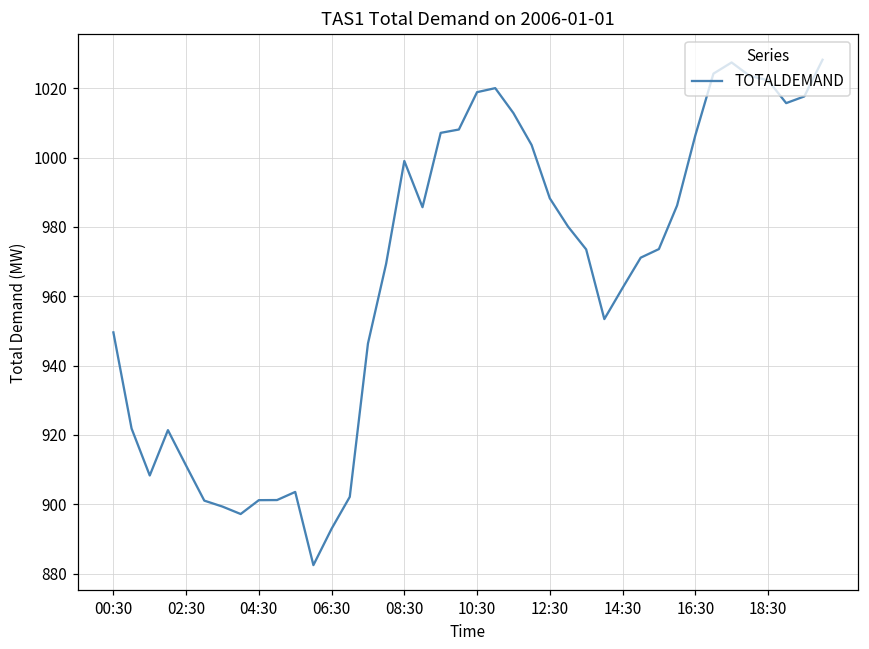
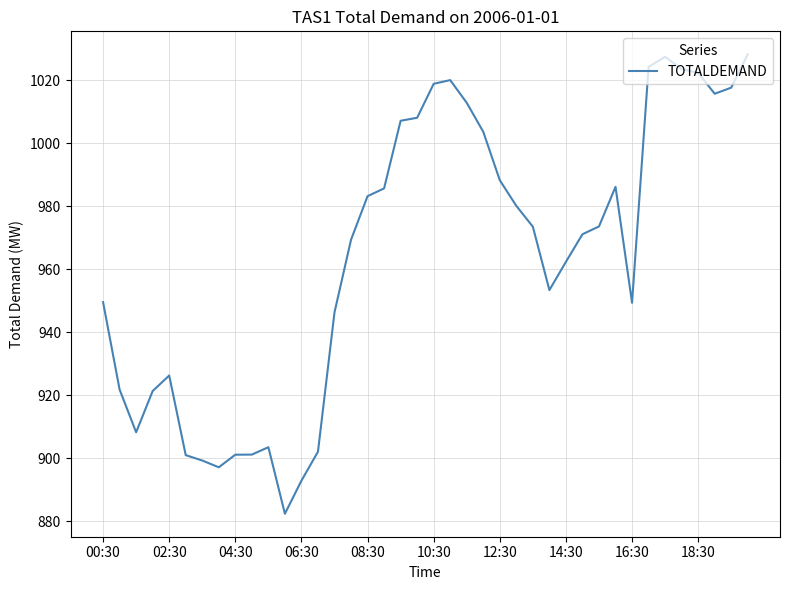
02:30: 911 -> 926
08:30: 999 -> 983
16:30: 1006 -> 949
